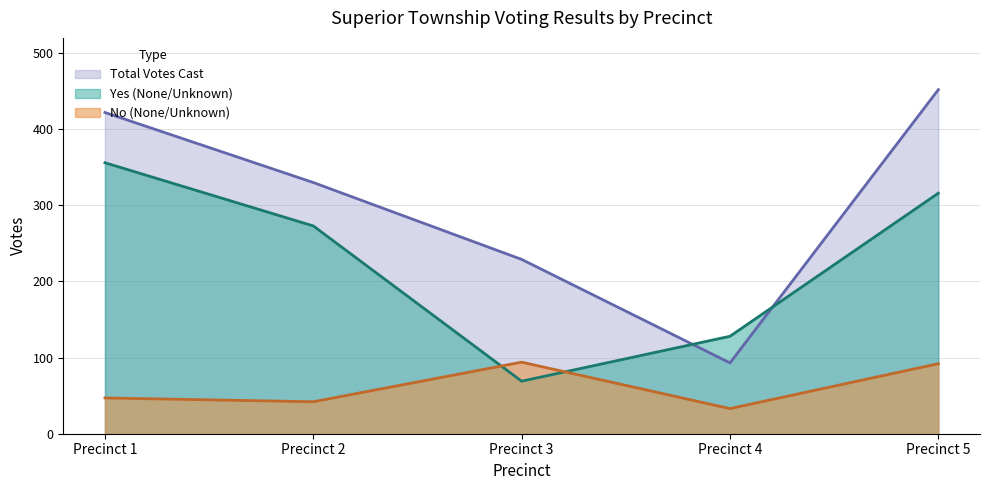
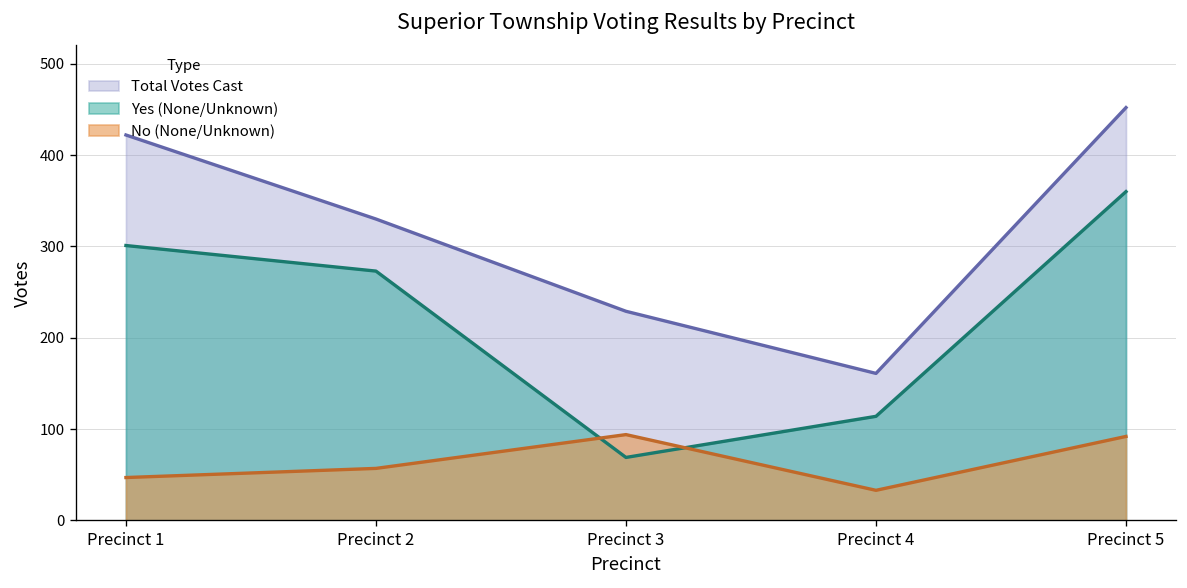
Yes (None/Unknown), Precinct 1: 360 -> 300
No (None/Unknown), Precinct 2: 40 -> 60
Total Votes Cast, Precinct 4: 90 -> 160
Yes (None/Unknown), Precinct 4: 130 -> 110
Yes (None/Unknown), Precinct 5: 320 -> 360
